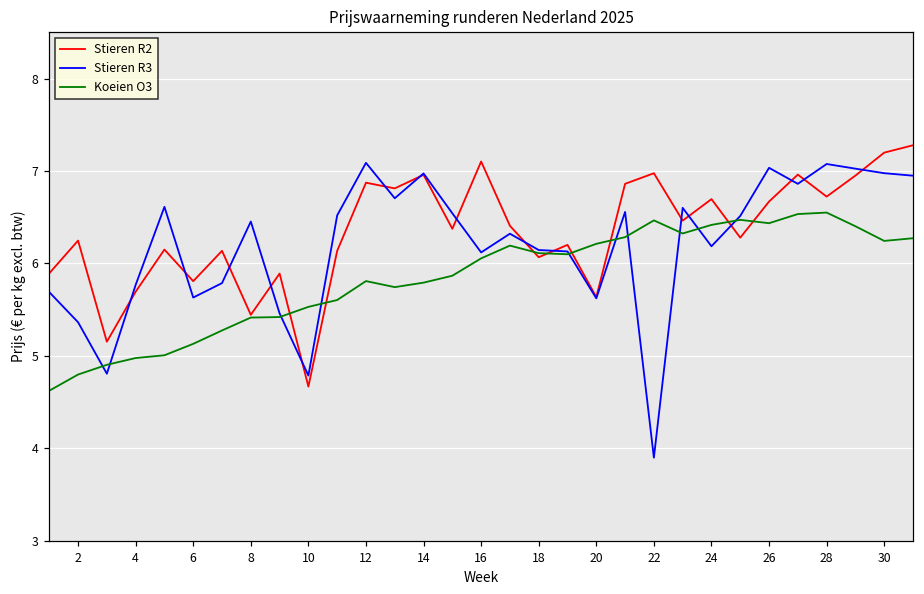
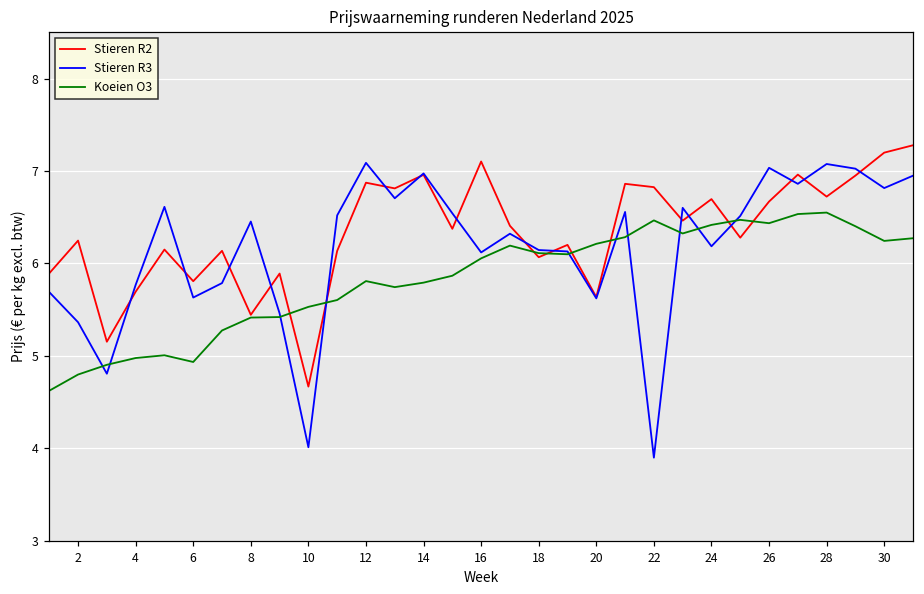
Koeien O3, 6: 5.1 -> 4.9
Stieren R3, 10: 4.8 -> 4.0
Stieren R2, 22: 7.0 -> 6.8
Stieren R3, 30: 7.0 -> 6.8
